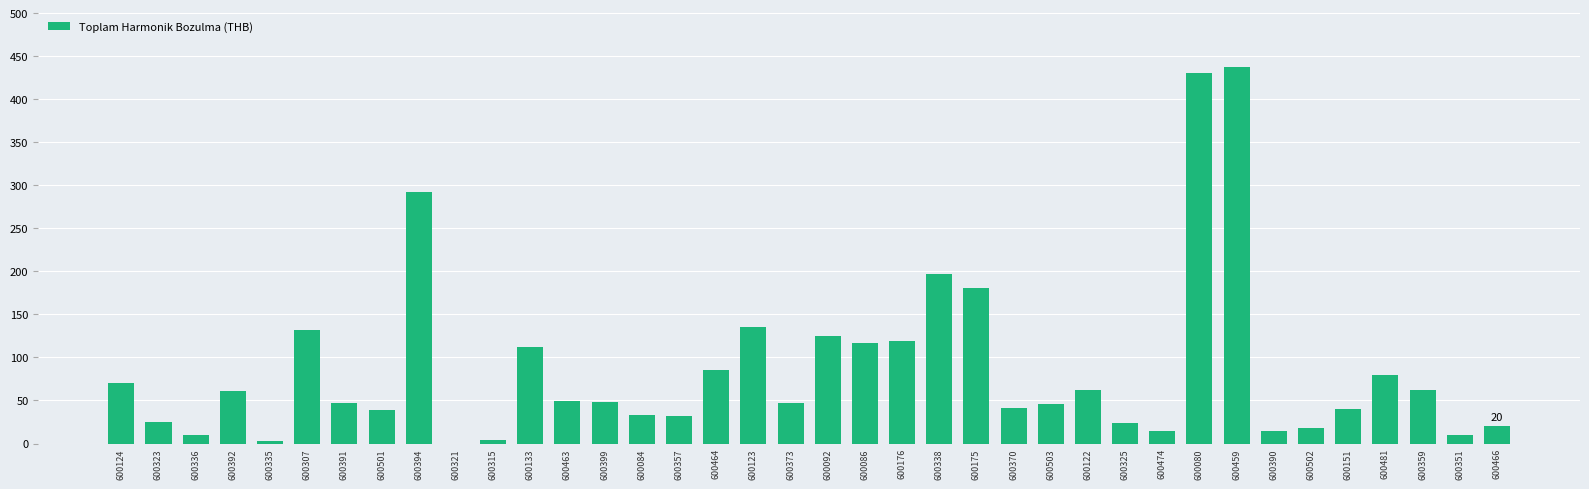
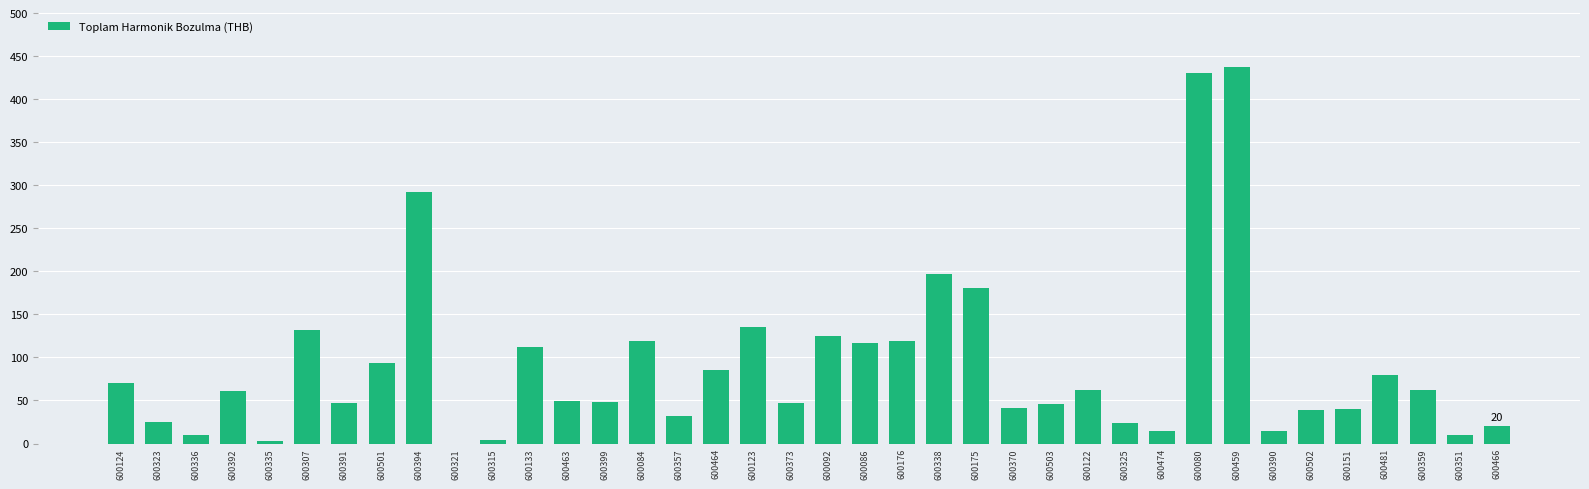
600501: 40 -> 90
600084: 30 -> 120
600502: 20 -> 40
